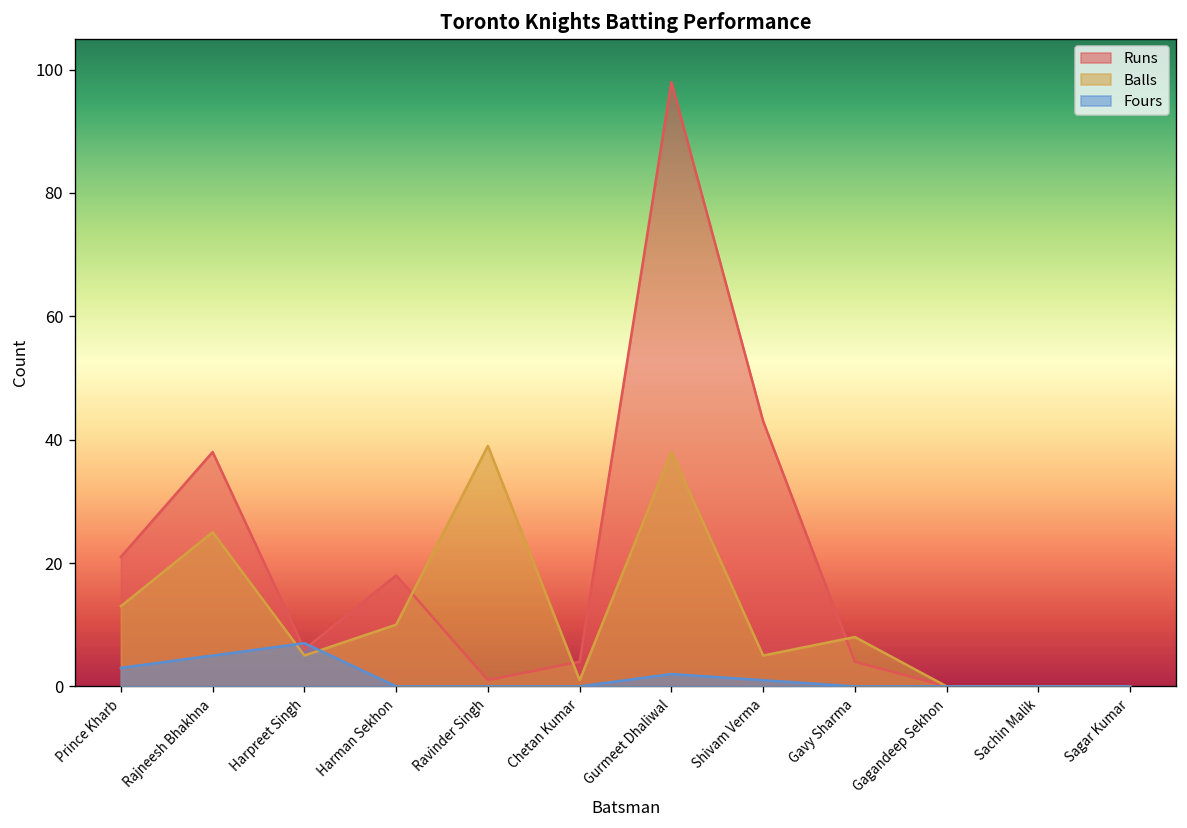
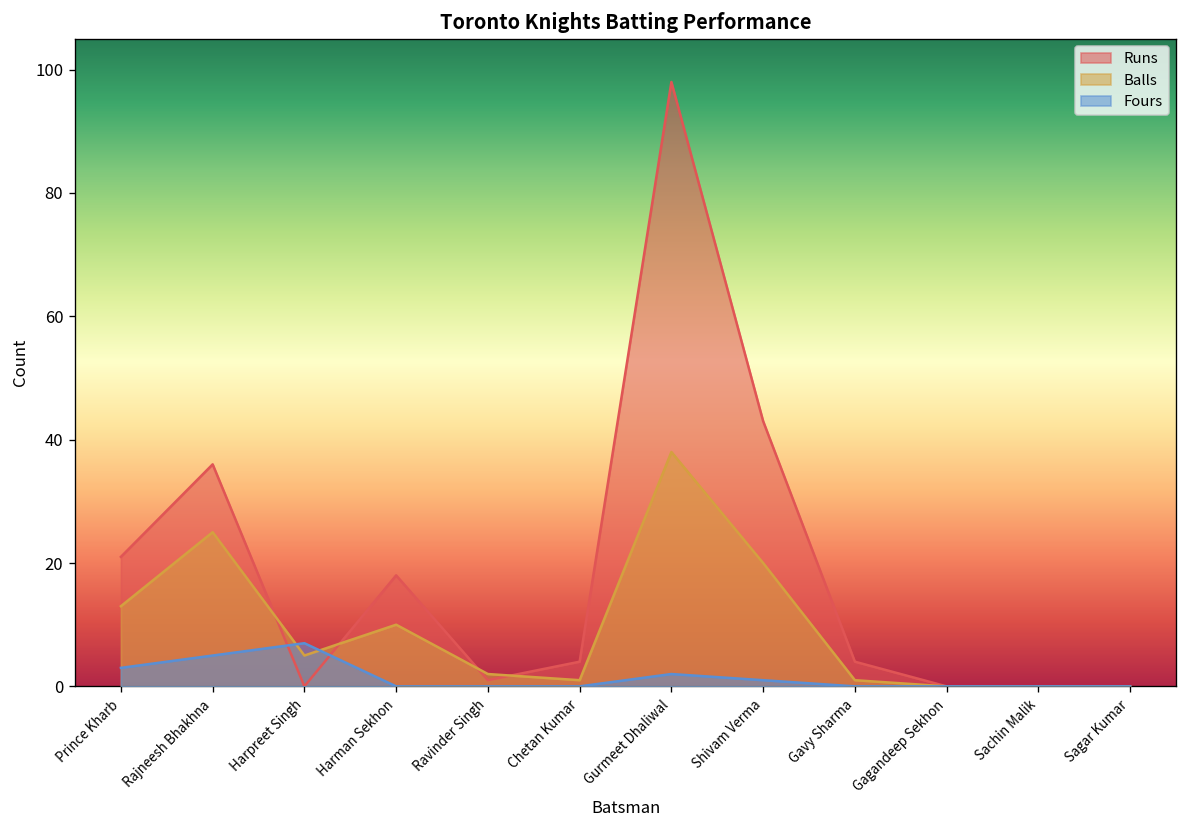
Runs, Rajneesh Bhakhna: 38 -> 36
Runs, Harpreet Singh: 6 -> 0
Balls, Ravinder Singh: 39 -> 2
Balls, Shivam Verma: 5 -> 20
Balls, Gavy Sharma: 8 -> 1
